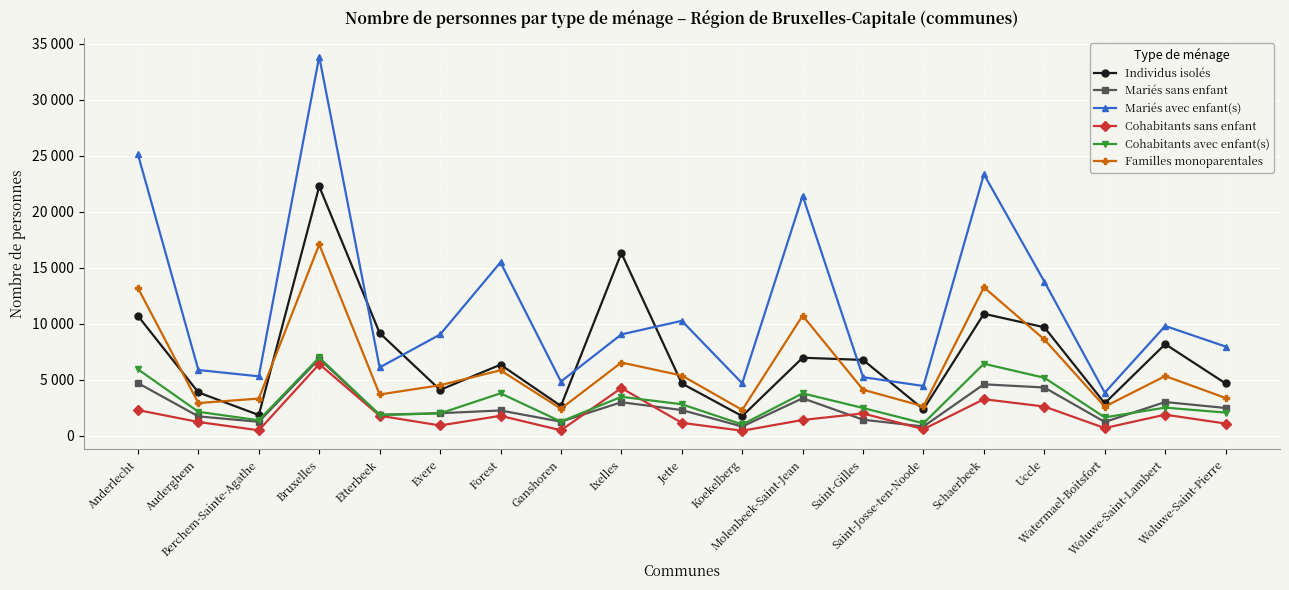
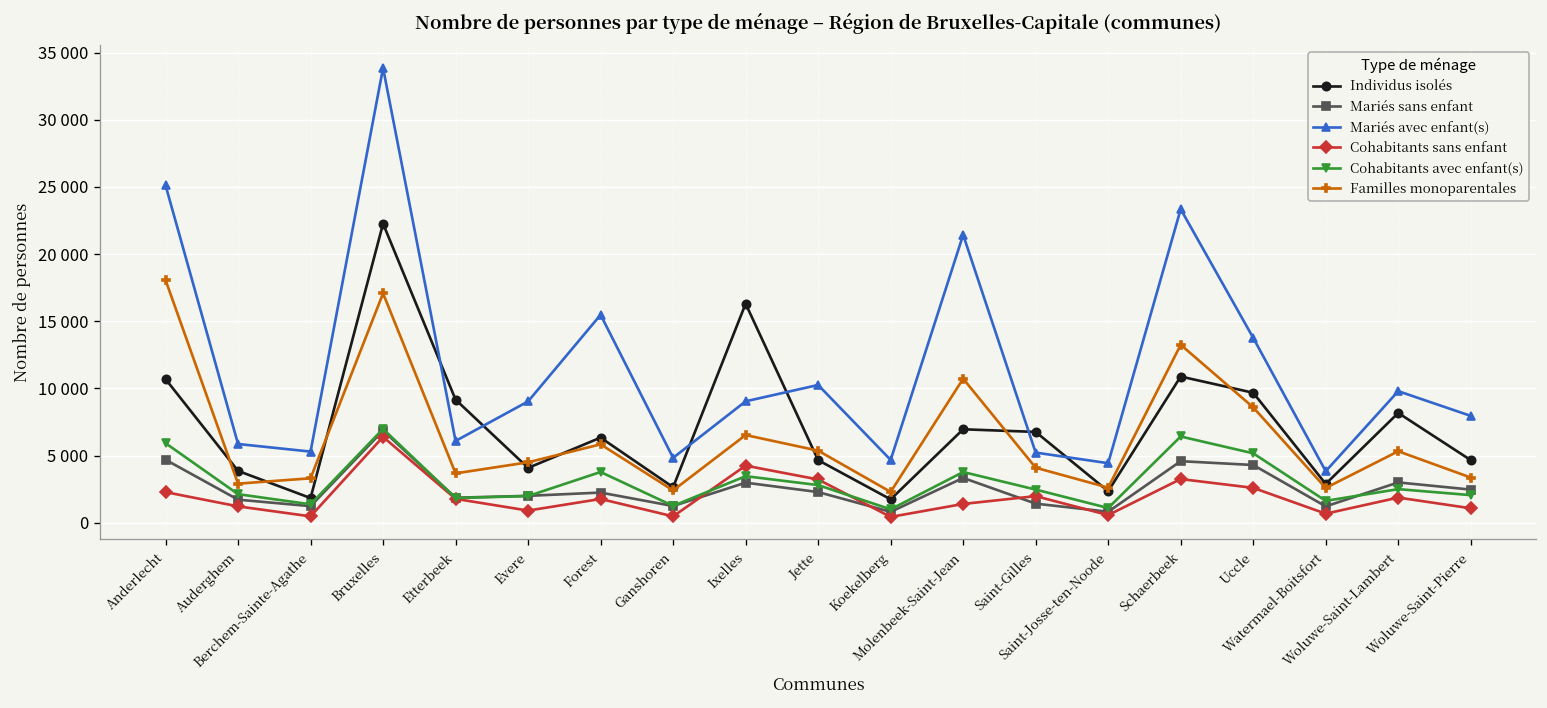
Familles monoparentales, Anderlecht: 13200 -> 18100
Cohabitants sans enfant, Jette: 1100 -> 3200
